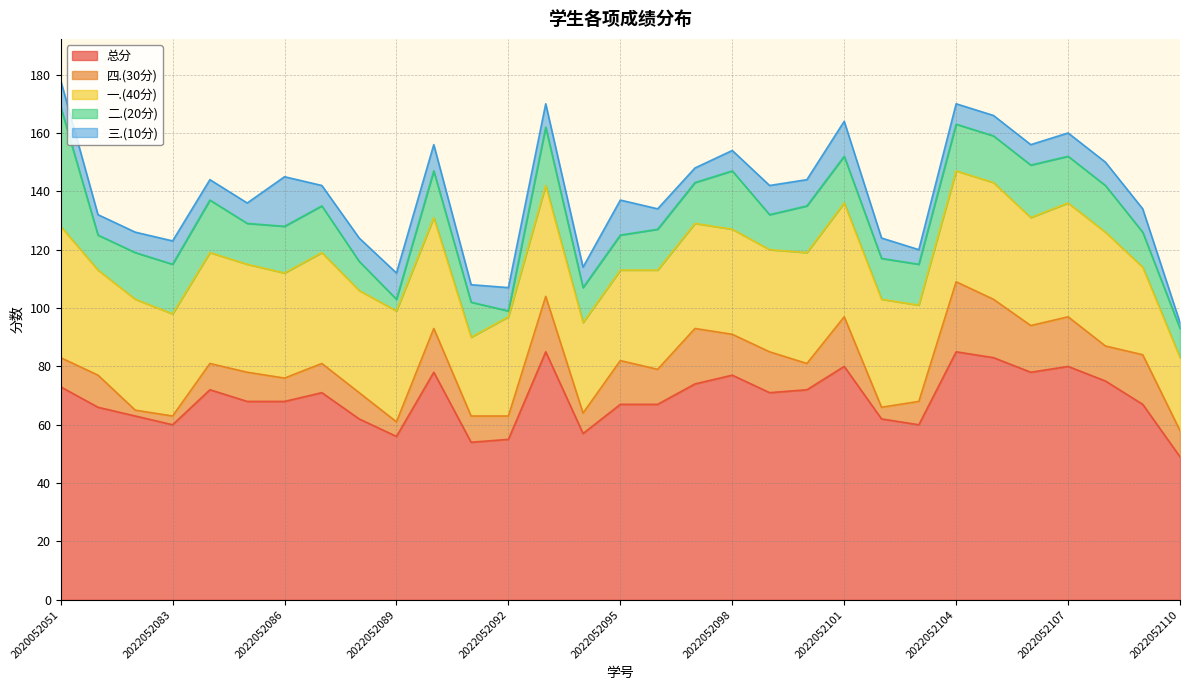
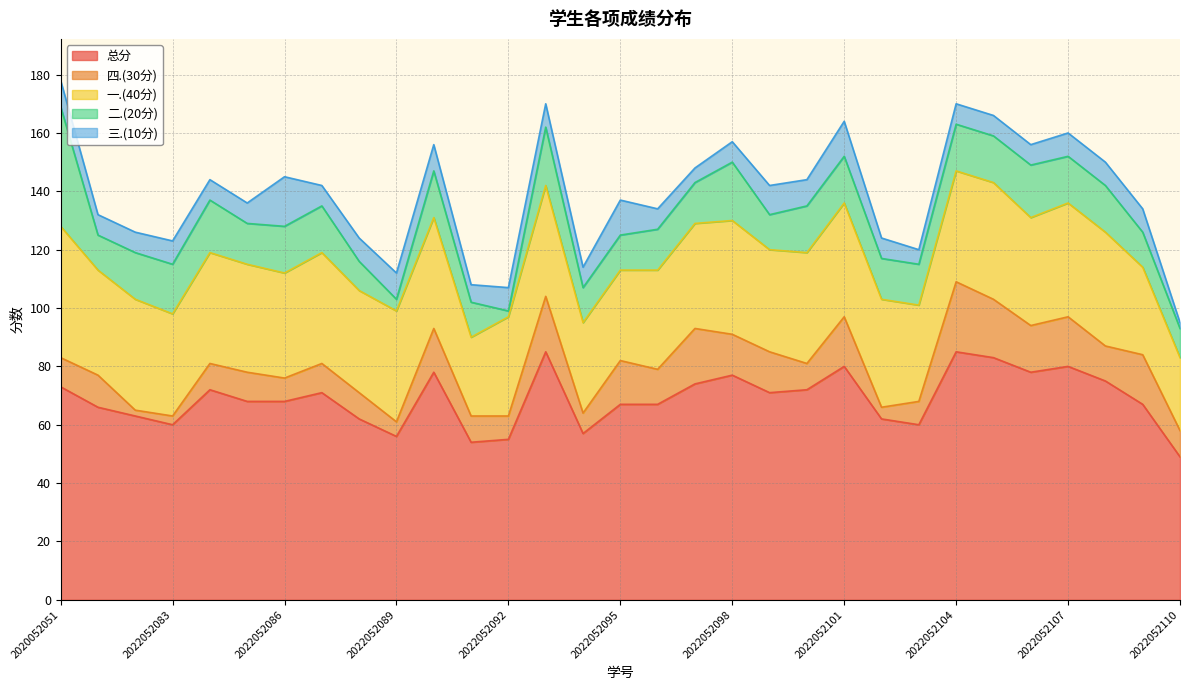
一.(40分), 2022052098: 36 -> 39
